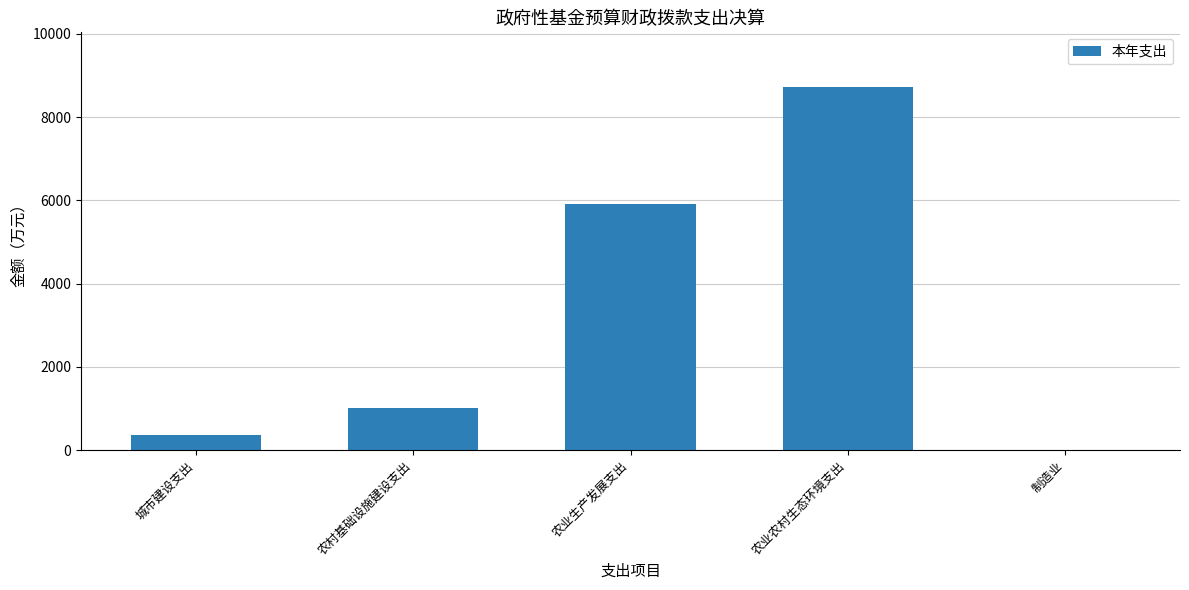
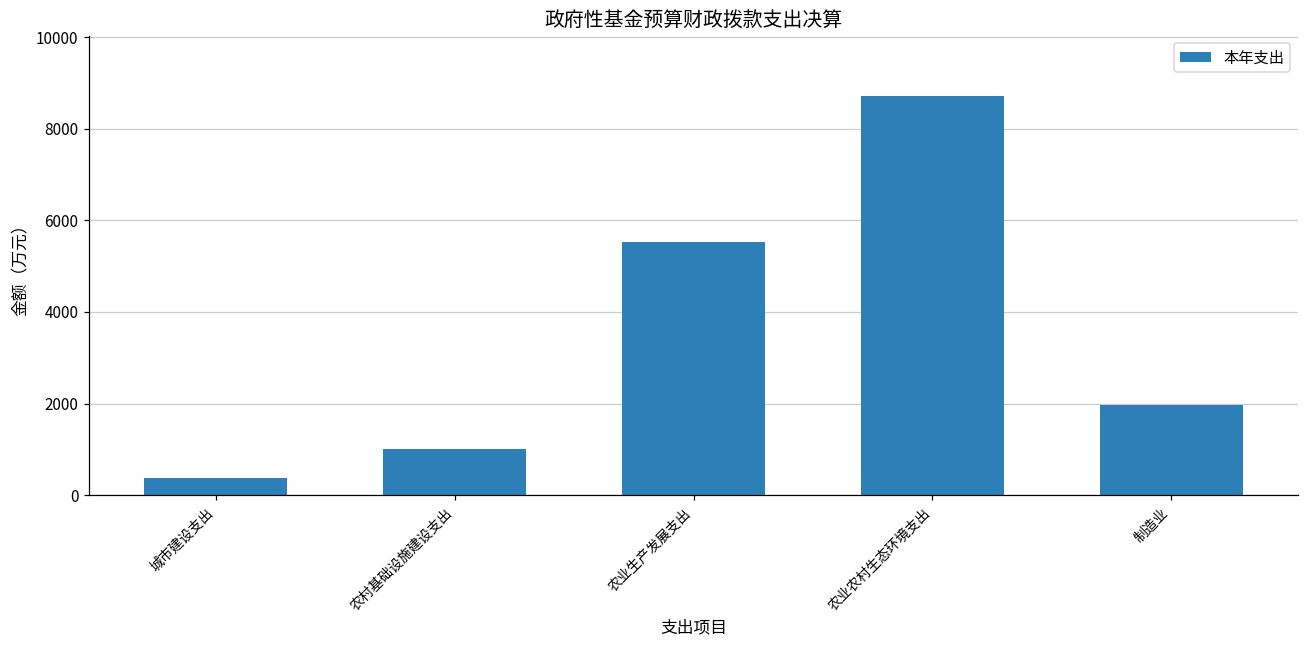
农业生产发展支出: 5900 -> 5500
制造业: 0 -> 2000
